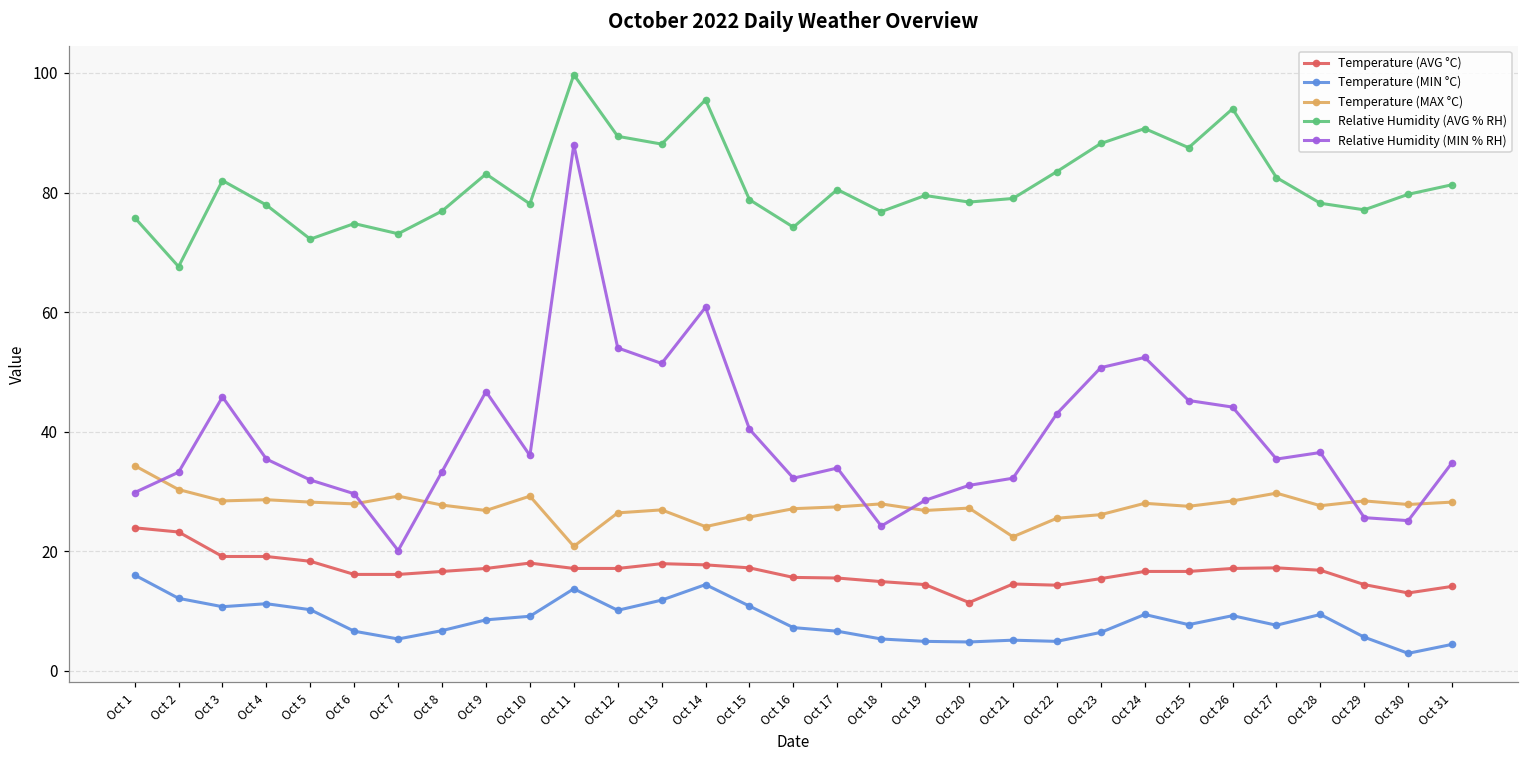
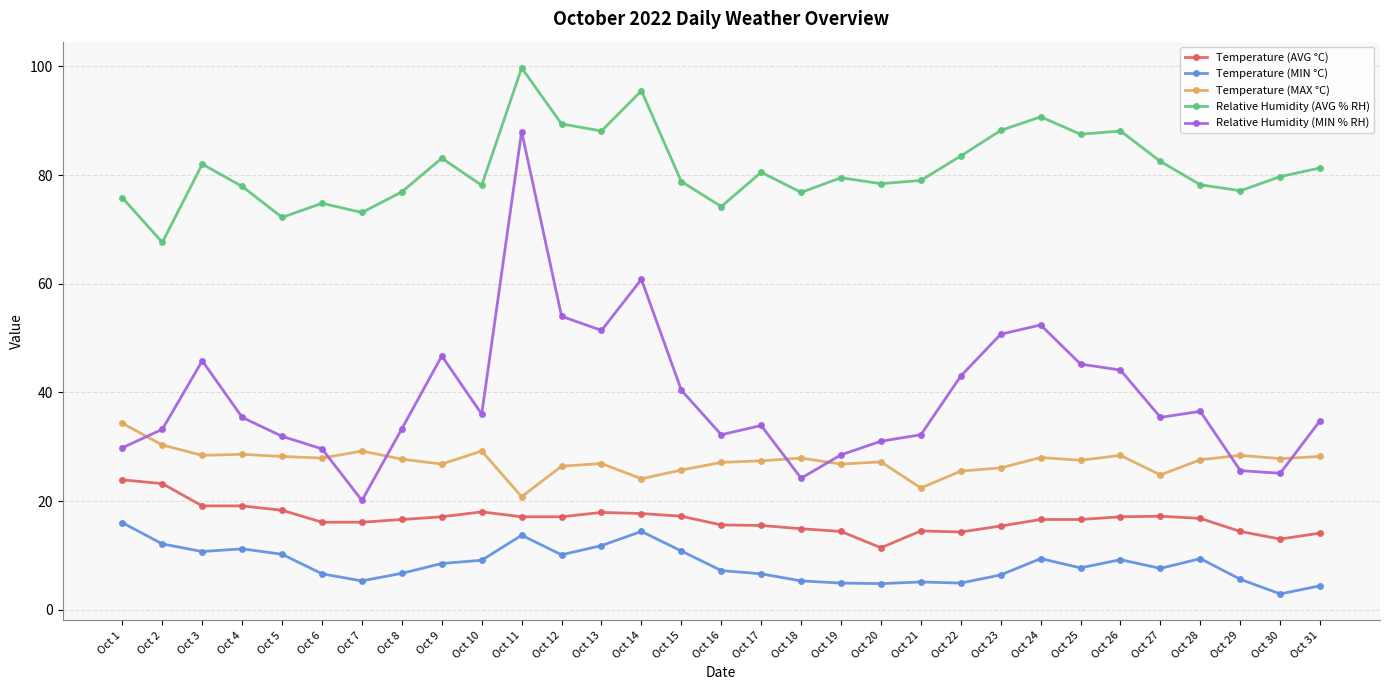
Relative Humidity (AVG % RH), Oct 26: 94 -> 88
Temperature (MAX °C), Oct 27: 30 -> 25
